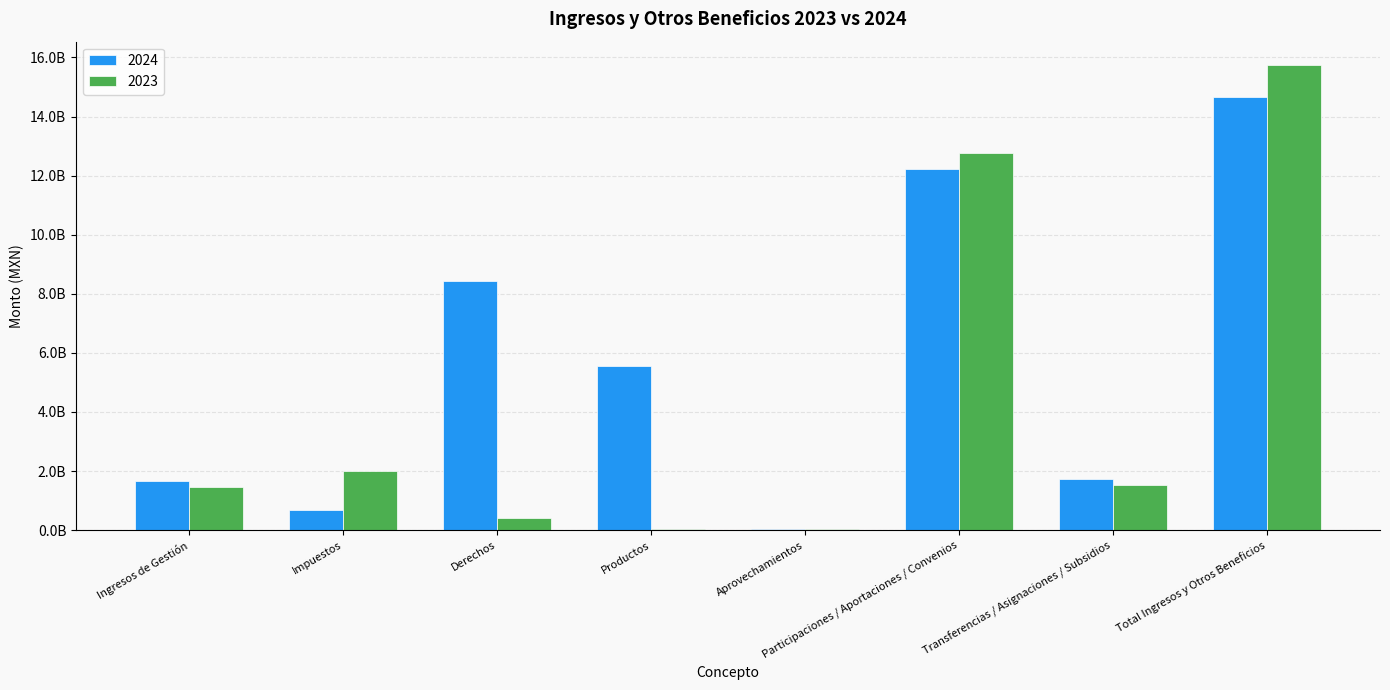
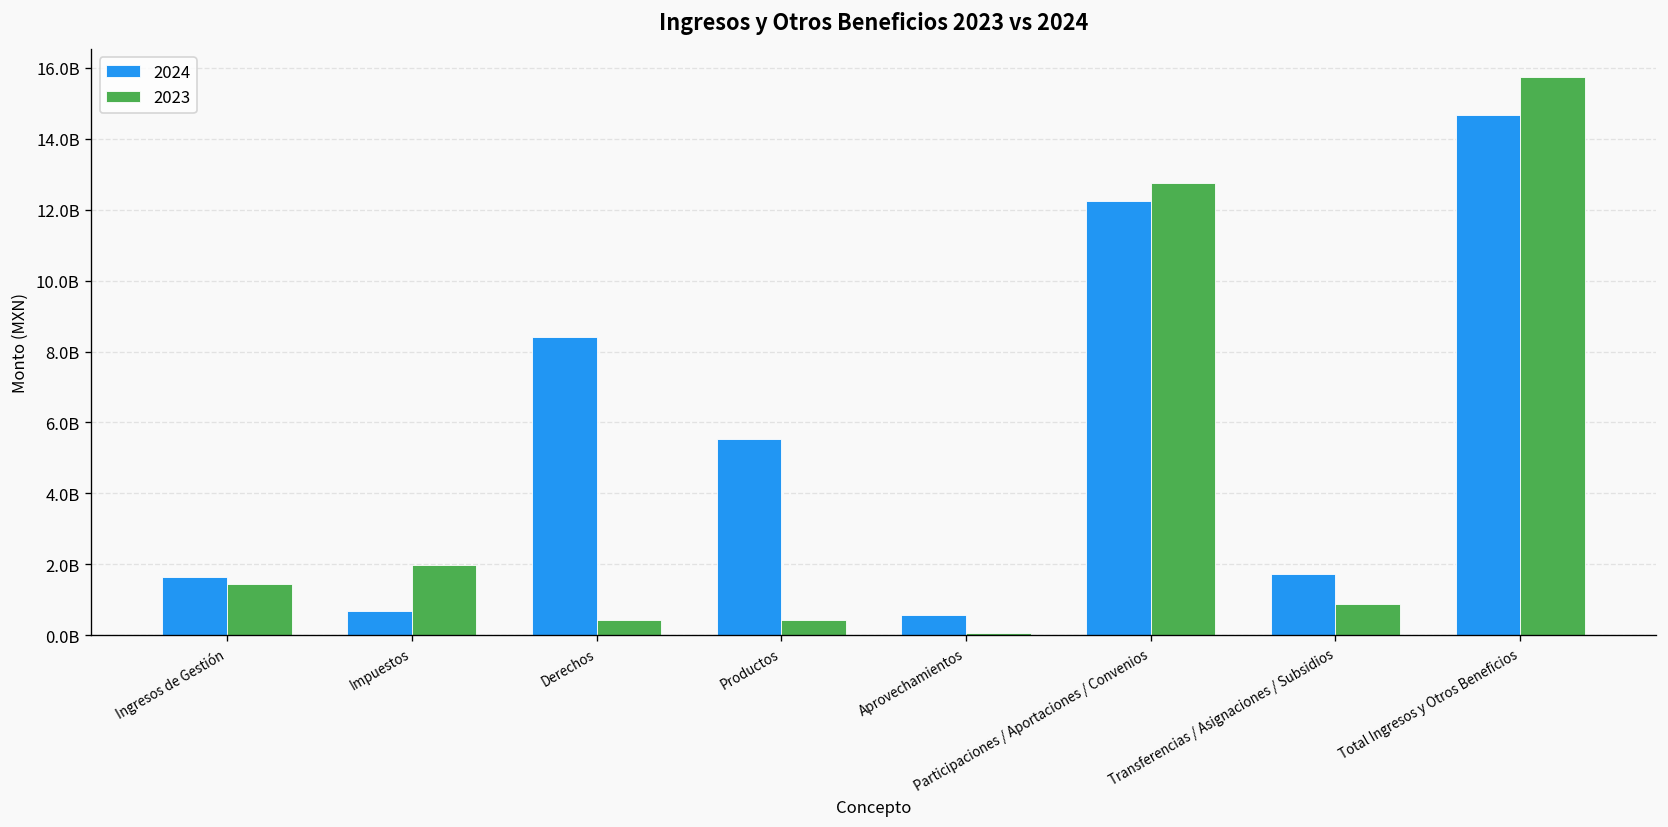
2023, Productos: 0 -> 400000000
2024, Aprovechamientos: 0 -> 600000000
2023, Transferencias / Asignaciones / Subsidios: 1500000000 -> 900000000
